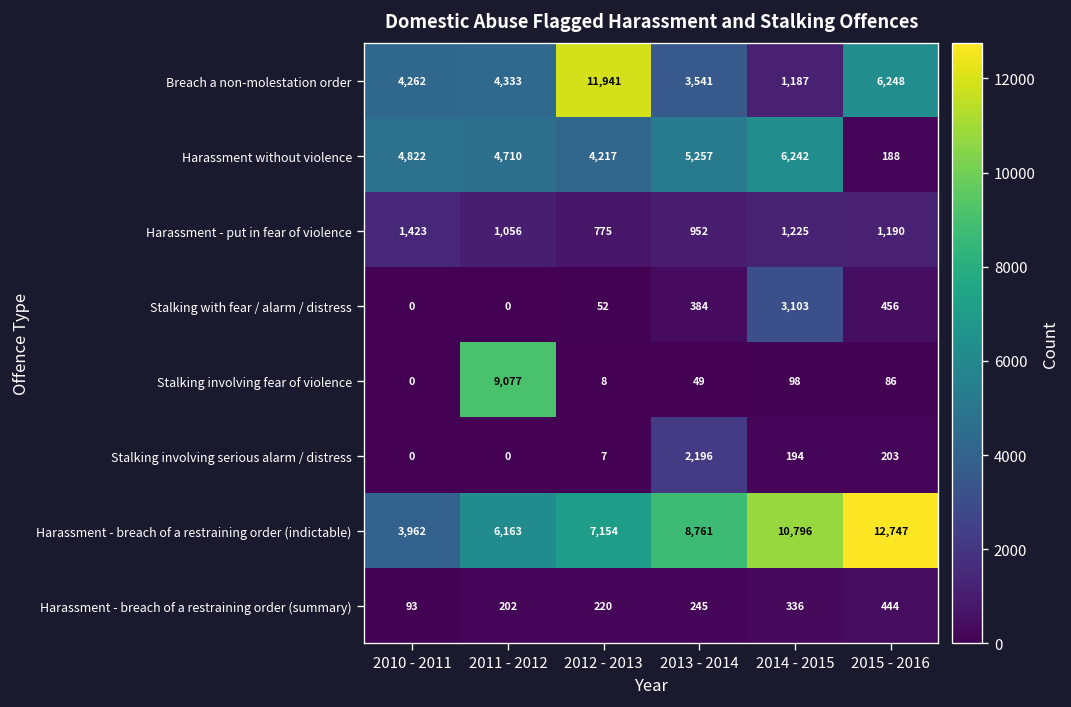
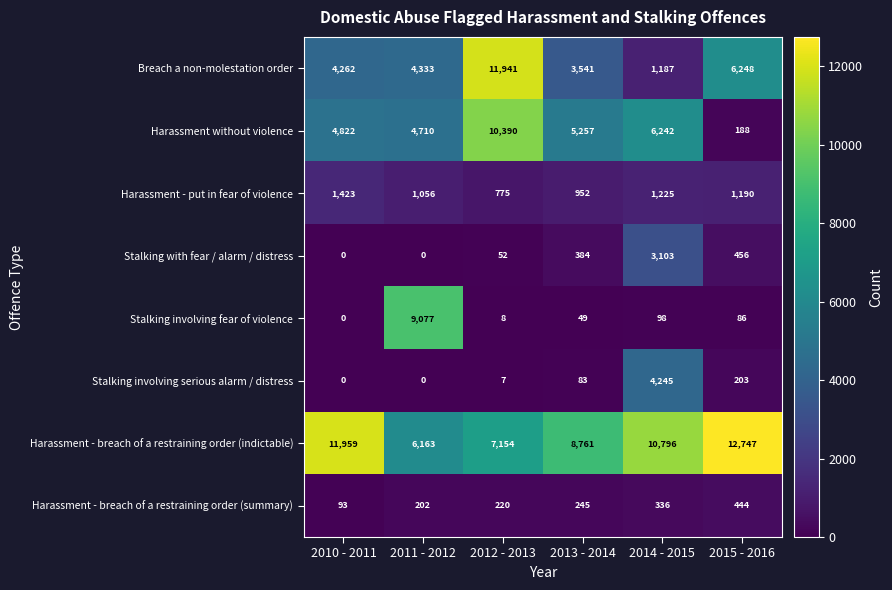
Harassment without violence, 2012 - 2013: 4,217 -> 10,390
Stalking involving serious alarm / distress, 2013 - 2014: 2,196 -> 83
Stalking involving serious alarm / distress, 2014 - 2015: 194 -> 4,245
Harassment - breach of a restraining order (indictable), 2010 - 2011: 3,962 -> 11,959
